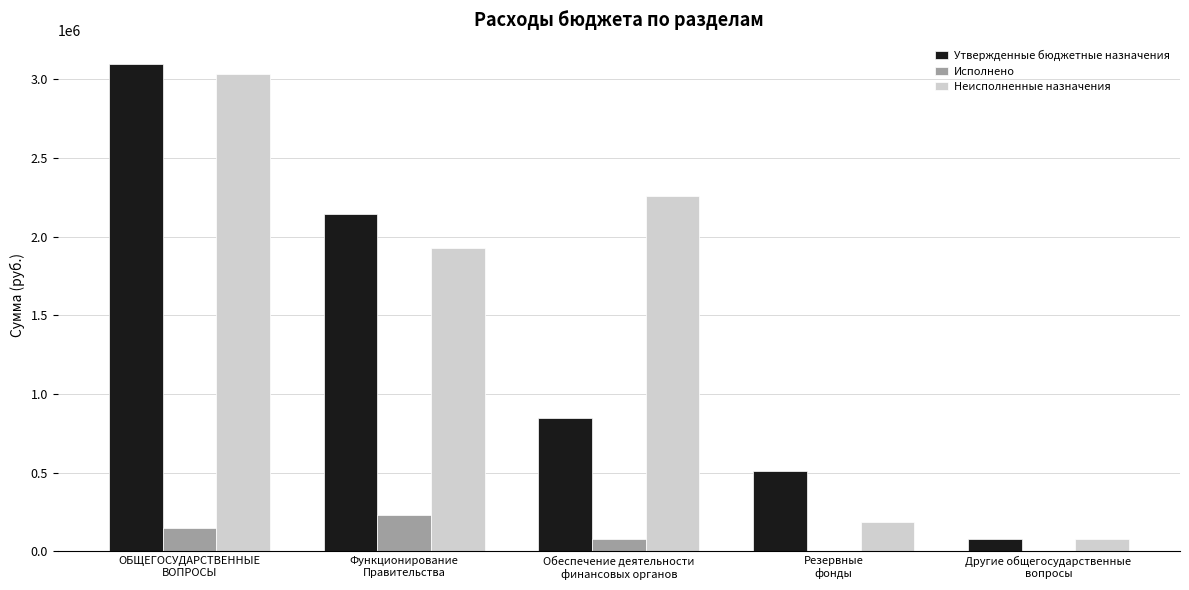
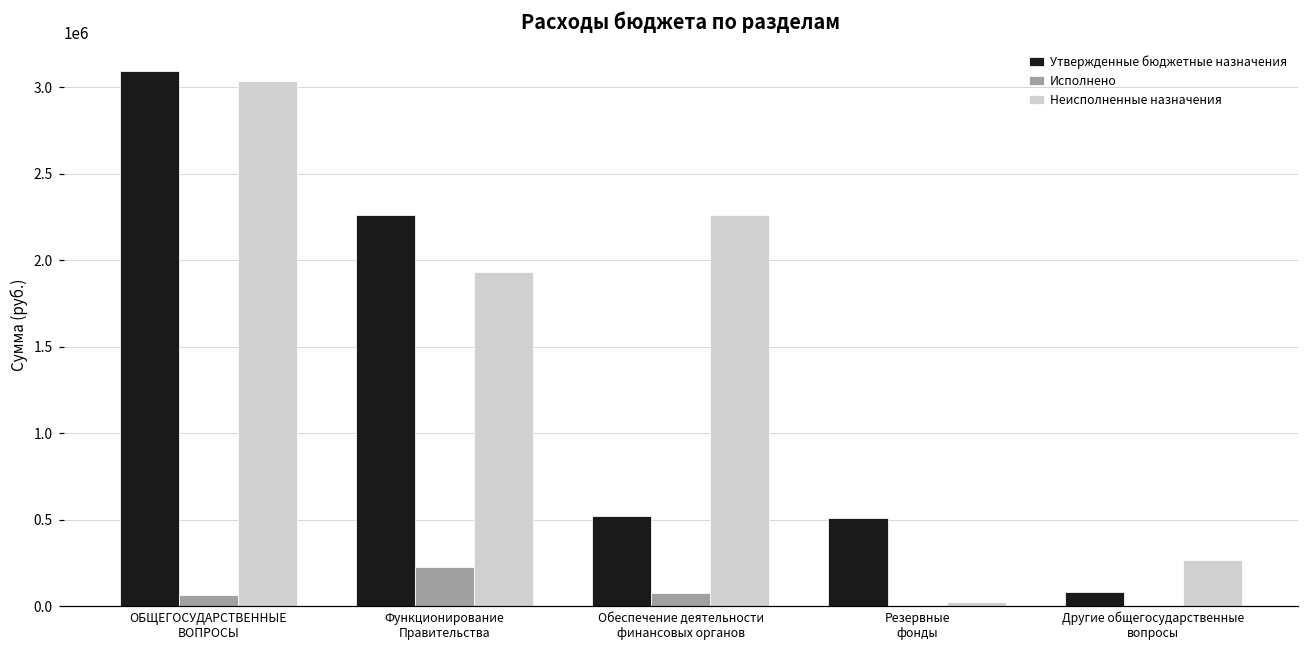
Исполнено, ОБЩЕГОСУДАРСТВЕННЫЕ ВОПРОСЫ: 150000 -> 60000
Утвержденные бюджетные назначения, Функционирование Правительства: 2150000 -> 2260000
Утвержденные бюджетные назначения, Обеспечение деятельности финансовых органов: 850000 -> 520000
Неисполненные назначения, Резервные фонды: 190000 -> 20000
Неисполненные назначения, Другие общегосударственные вопросы: 80000 -> 270000
